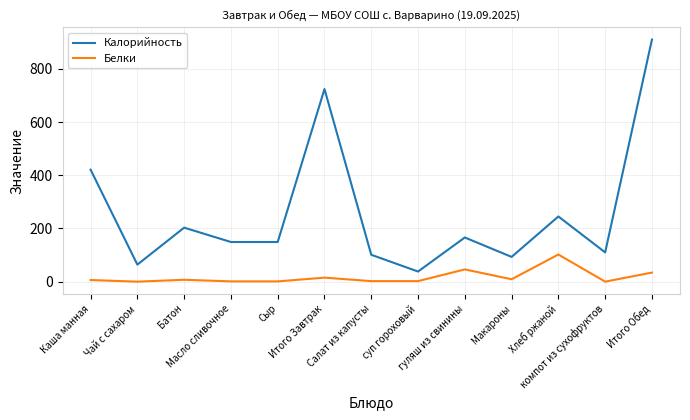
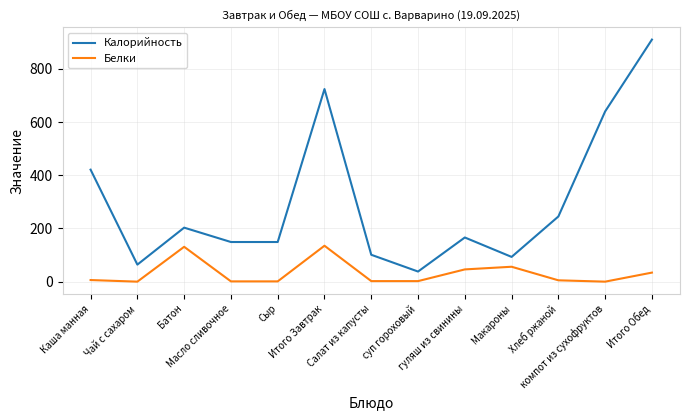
Белки, Батон: 10 -> 130
Белки, Итого Завтрак: 20 -> 140
Белки, Макароны: 10 -> 60
Белки, Хлеб ржаной: 100 -> 10
Калорийность, компот из сухофруктов: 110 -> 640
